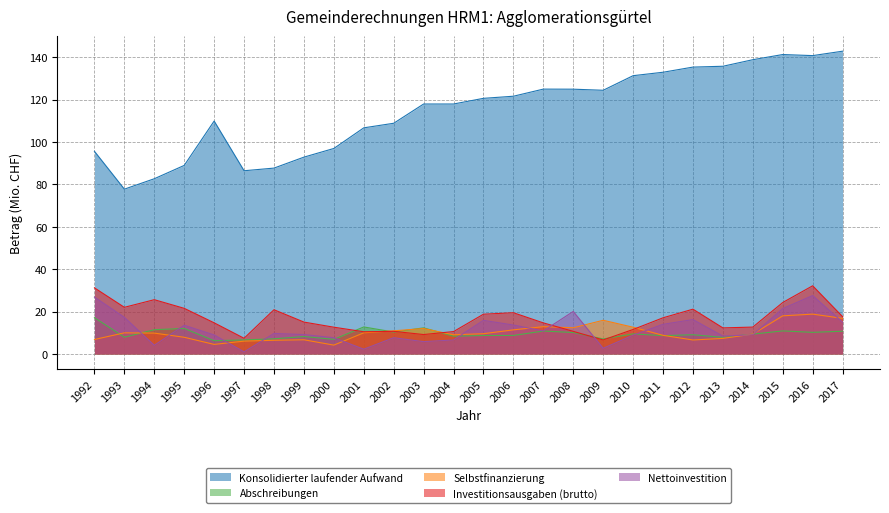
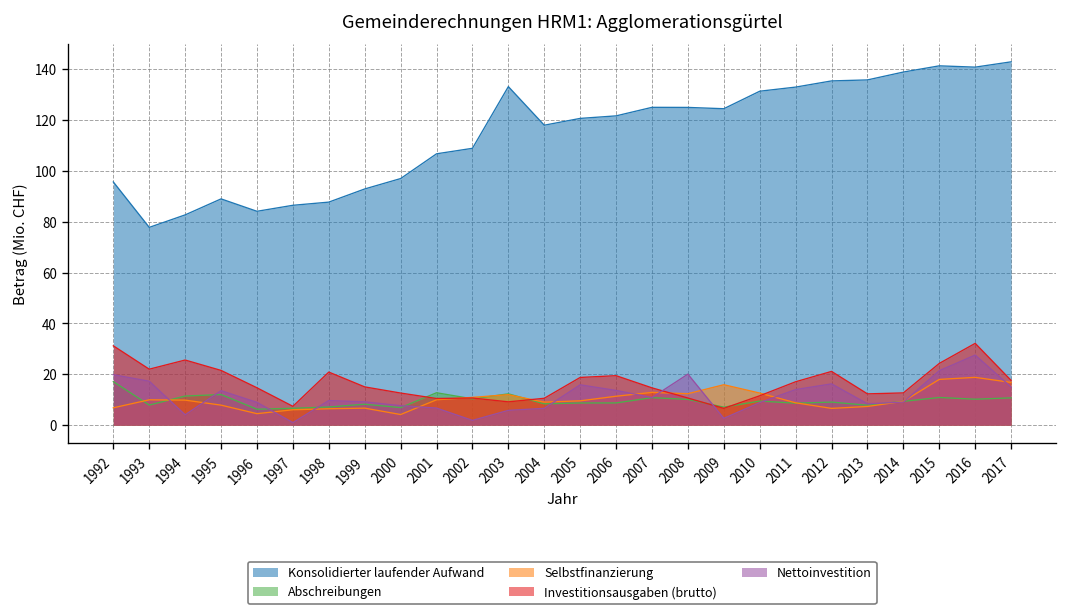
Nettoinvestition, 1992: 27 -> 20
Konsolidierter laufender Aufwand, 1996: 110 -> 84
Nettoinvestition, 2001: 2 -> 7
Nettoinvestition, 2002: 8 -> 2
Konsolidierter laufender Aufwand, 2003: 118 -> 133
